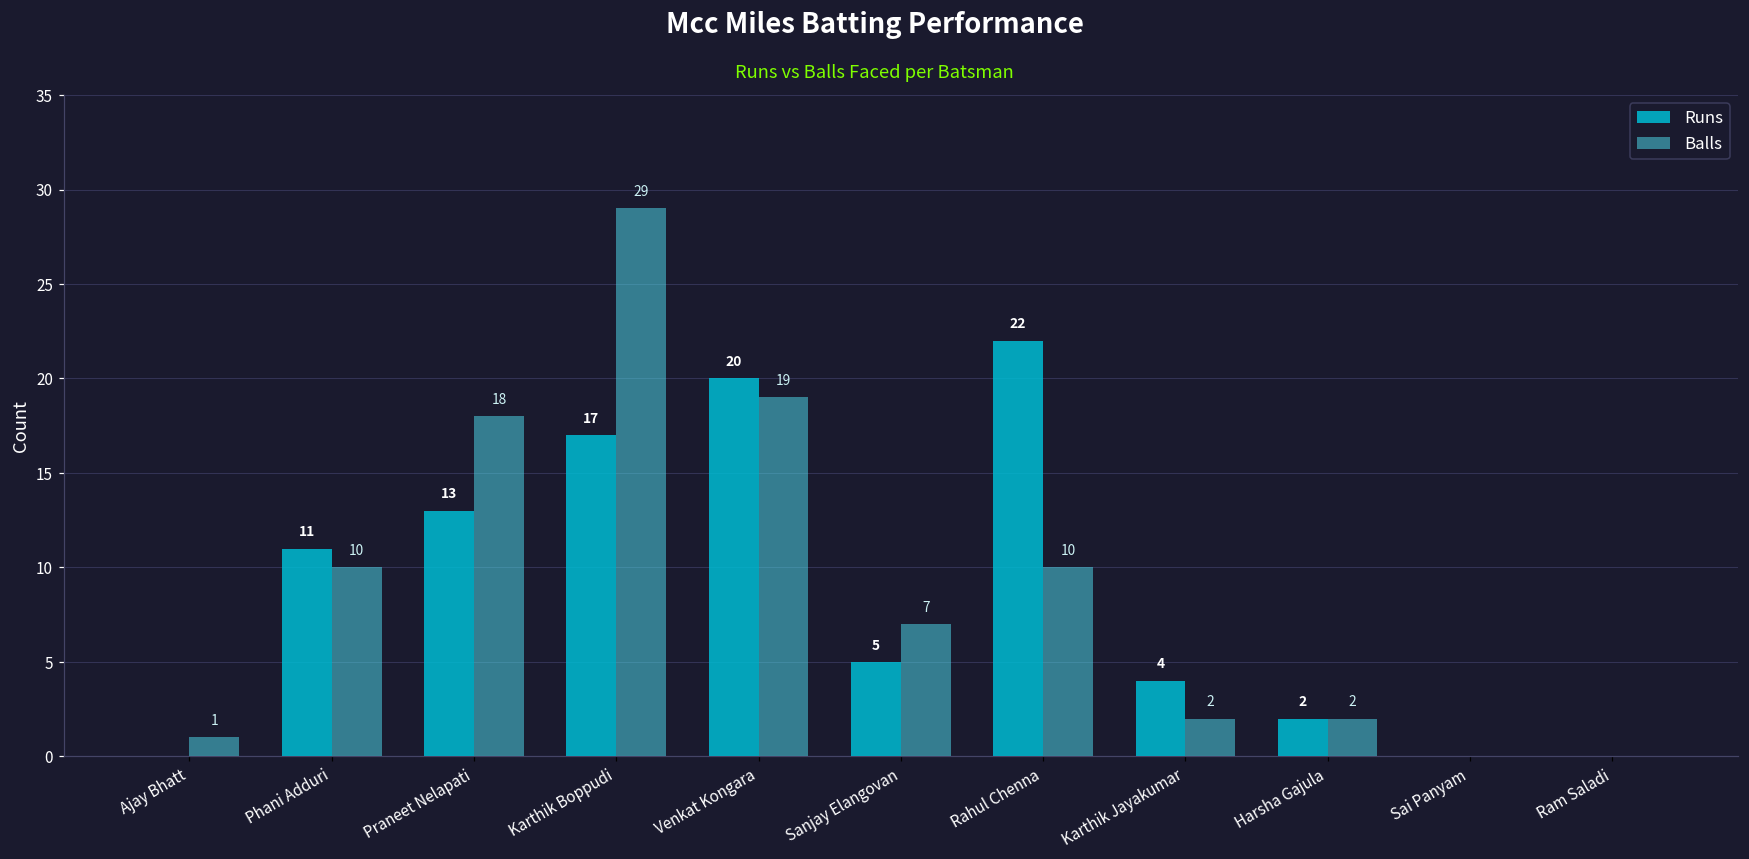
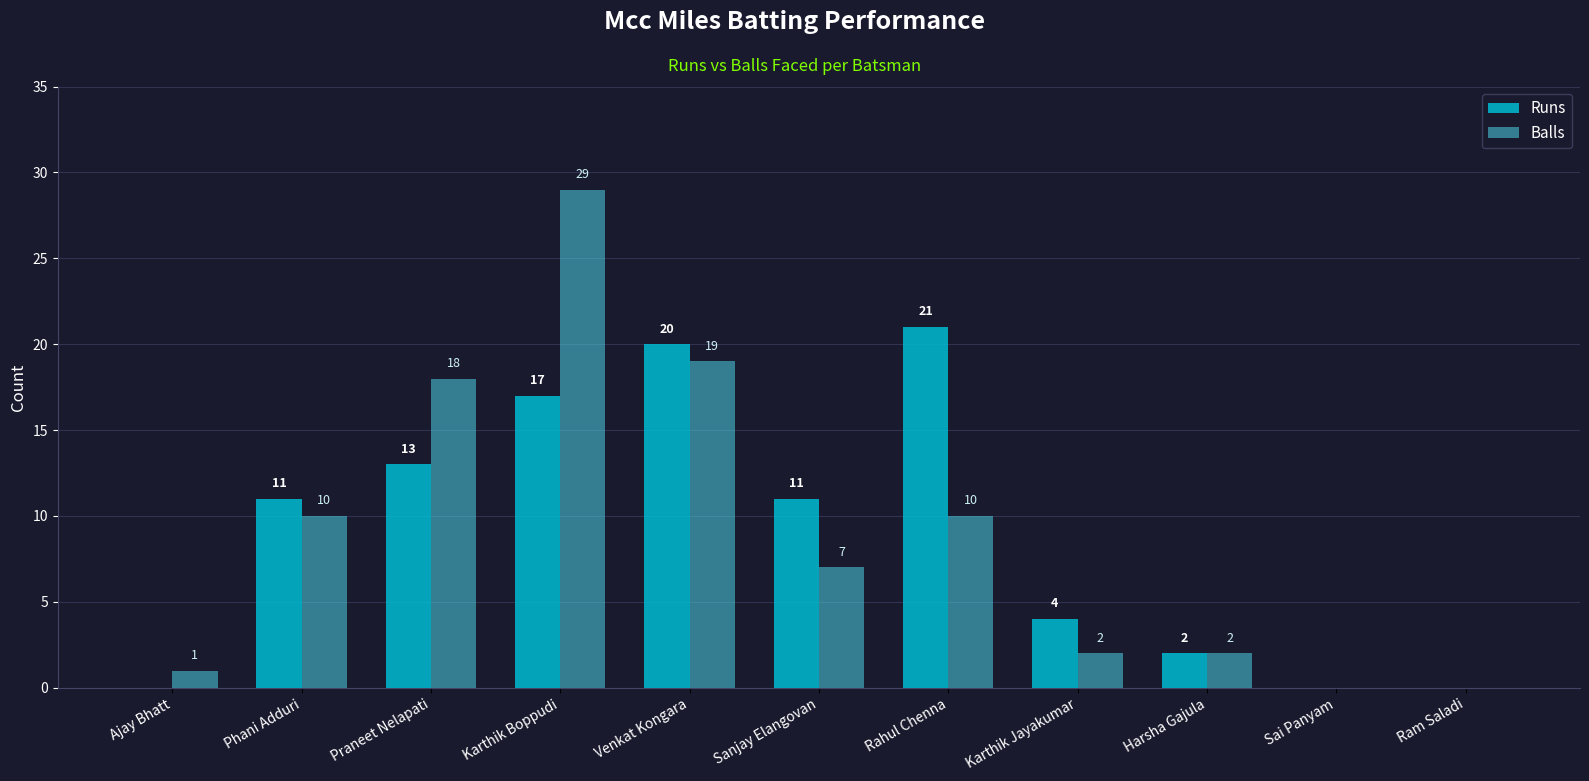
Runs, Sanjay Elangovan: 5 -> 11
Runs, Rahul Chenna: 22 -> 21
